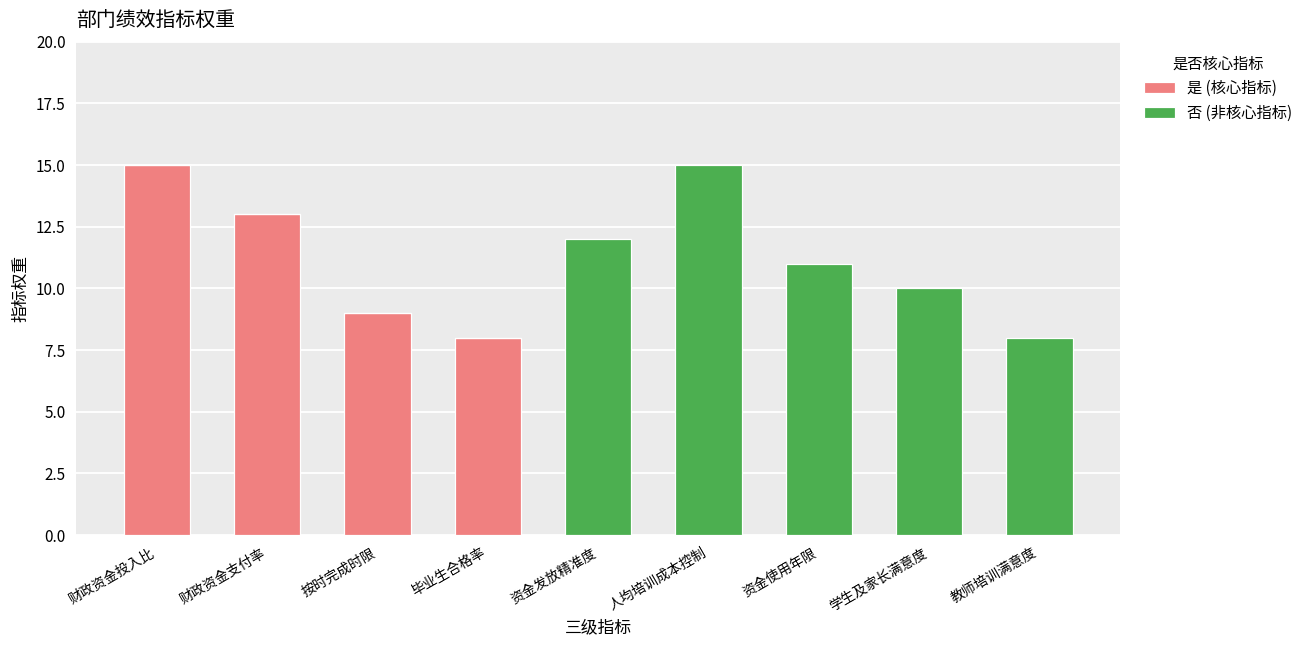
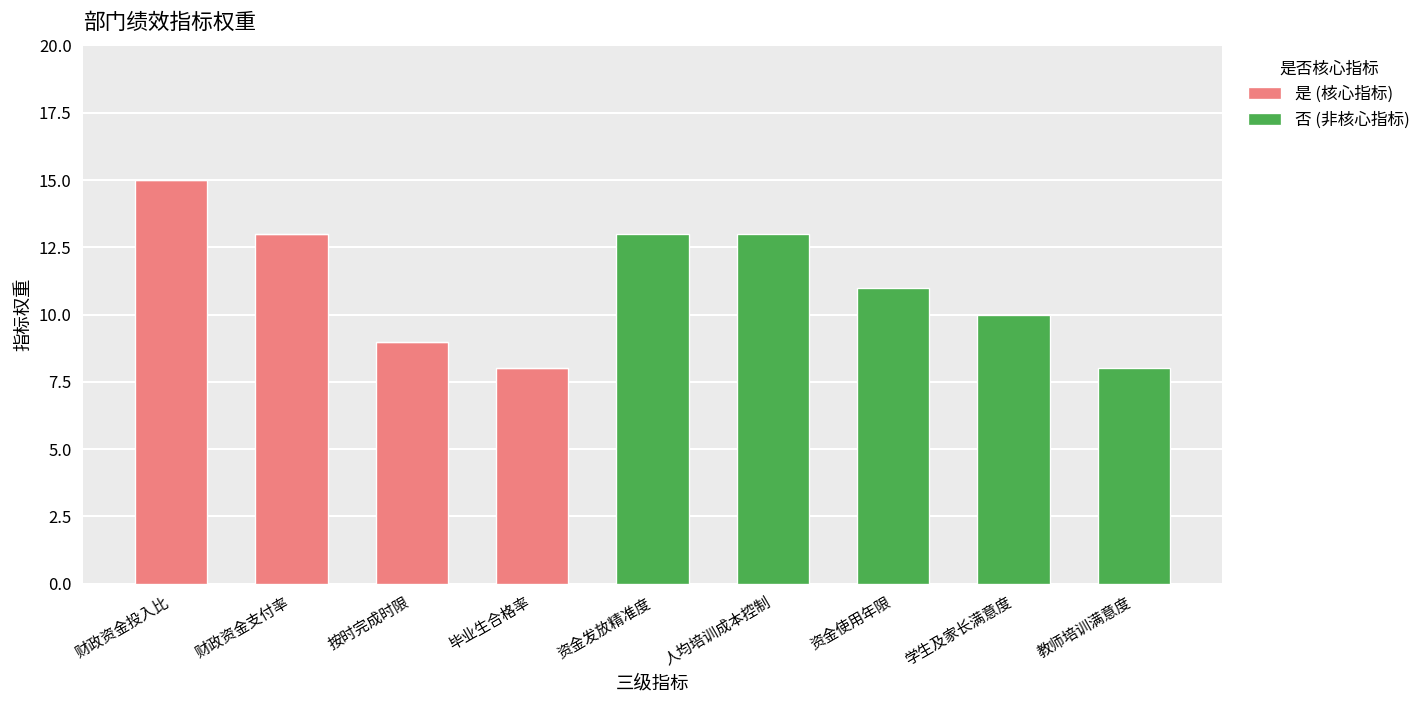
否 (非核心指标), 资金发放精准度: 12 -> 13
否 (非核心指标), 人均培训成本控制: 15 -> 13
